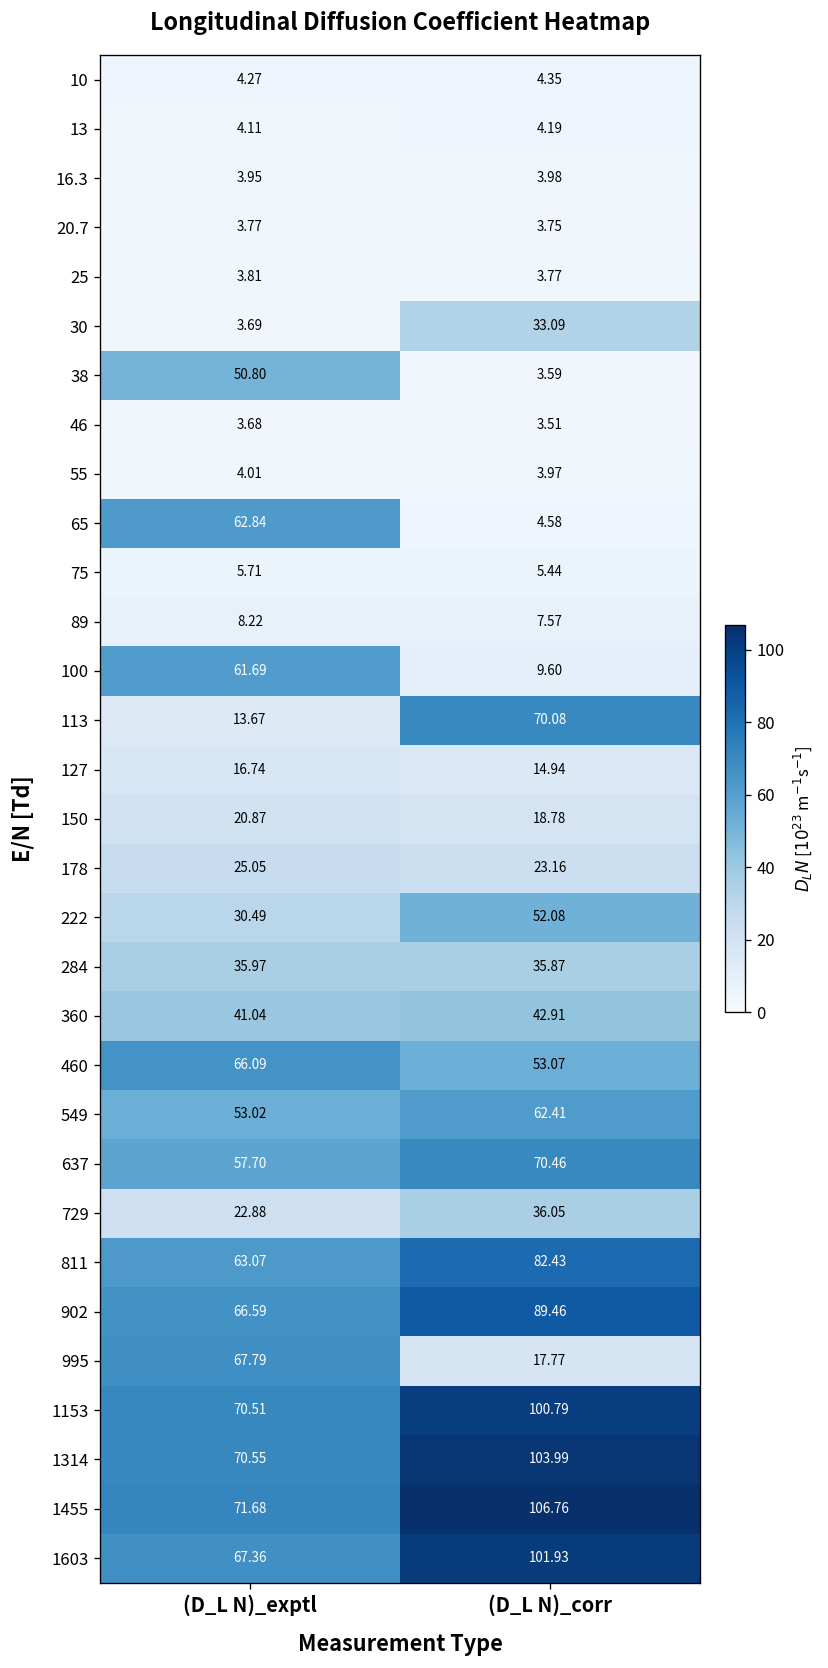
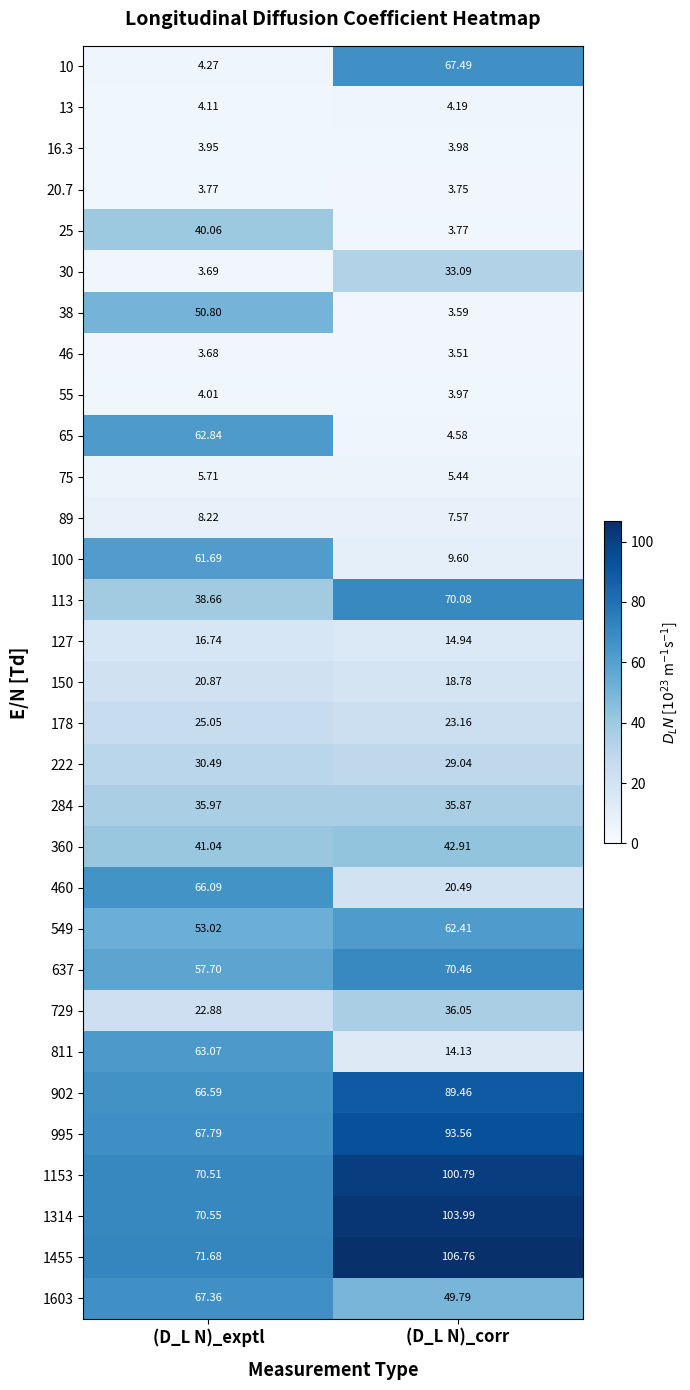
10, (D_L N)_corr: 4.35 -> 67.49
25, (D_L N)_exptl: 3.81 -> 40.06
113, (D_L N)_exptl: 13.67 -> 38.66
222, (D_L N)_corr: 52.08 -> 29.04
460, (D_L N)_corr: 53.07 -> 20.49
811, (D_L N)_corr: 82.43 -> 14.13
995, (D_L N)_corr: 17.77 -> 93.56
1603, (D_L N)_corr: 101.93 -> 49.79
